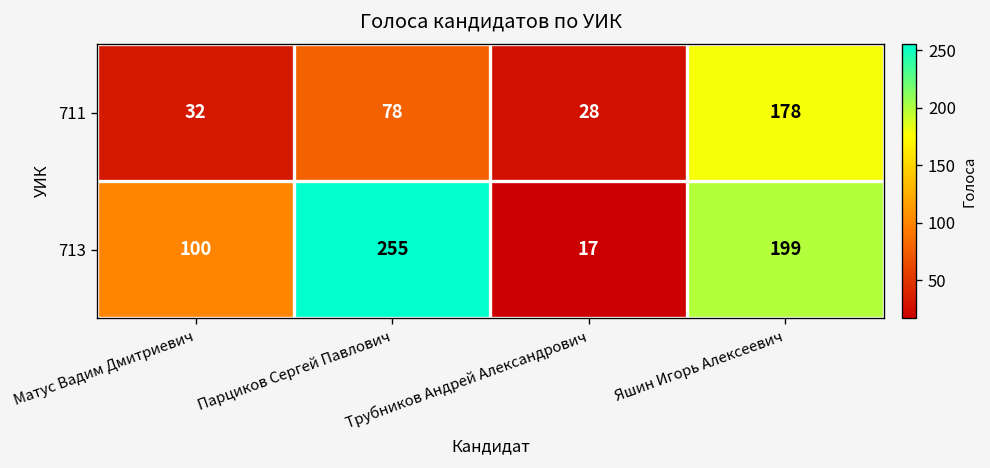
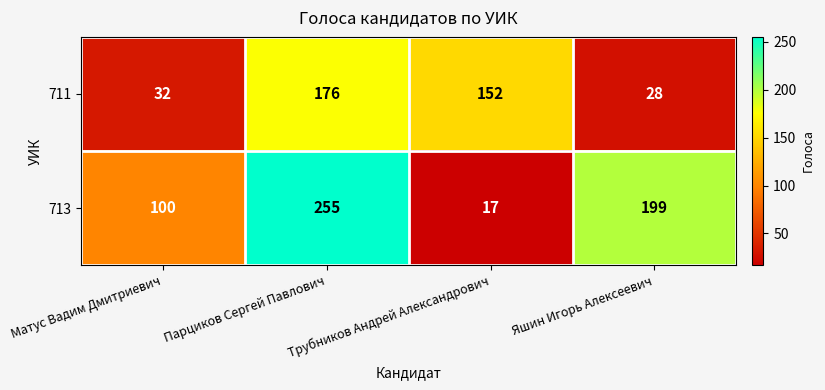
711, Парциков Сергей Павлович: 78 -> 176
711, Трубников Андрей Александрович: 28 -> 152
711, Яшин Игорь Алексеевич: 178 -> 28
